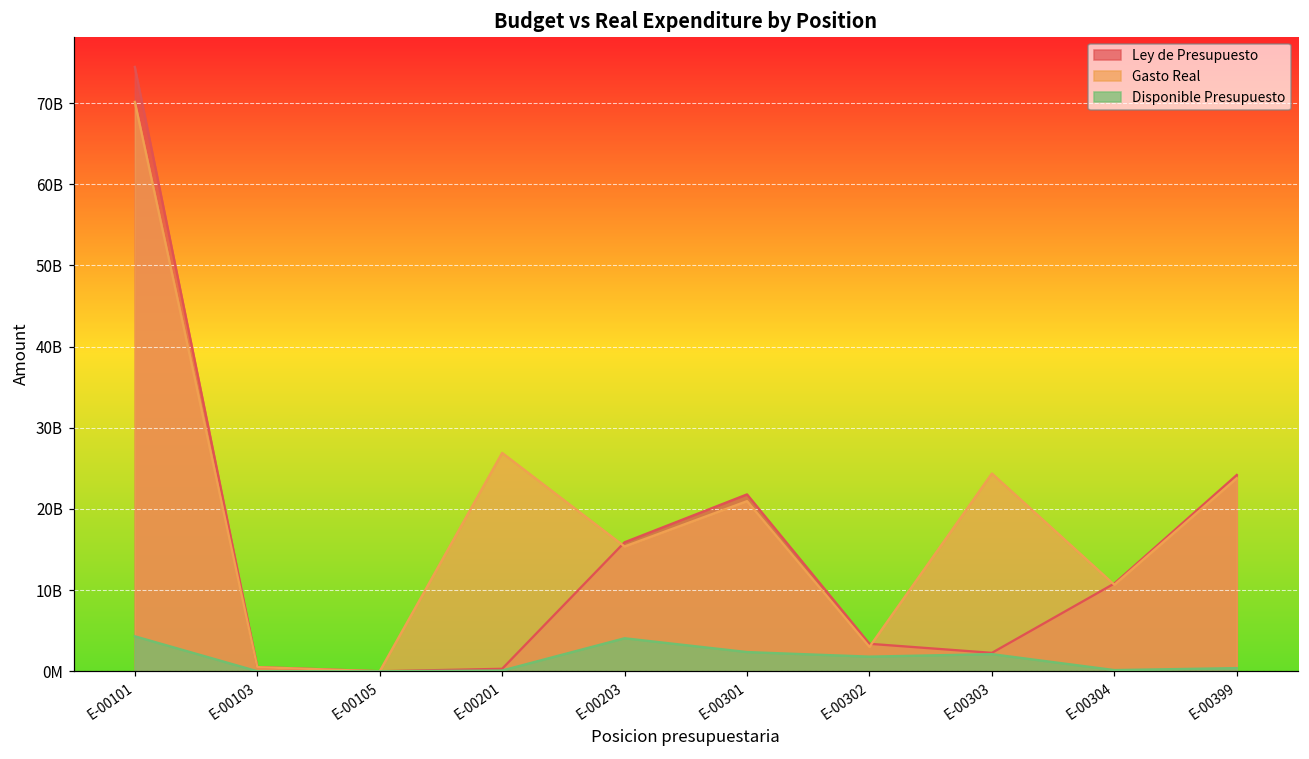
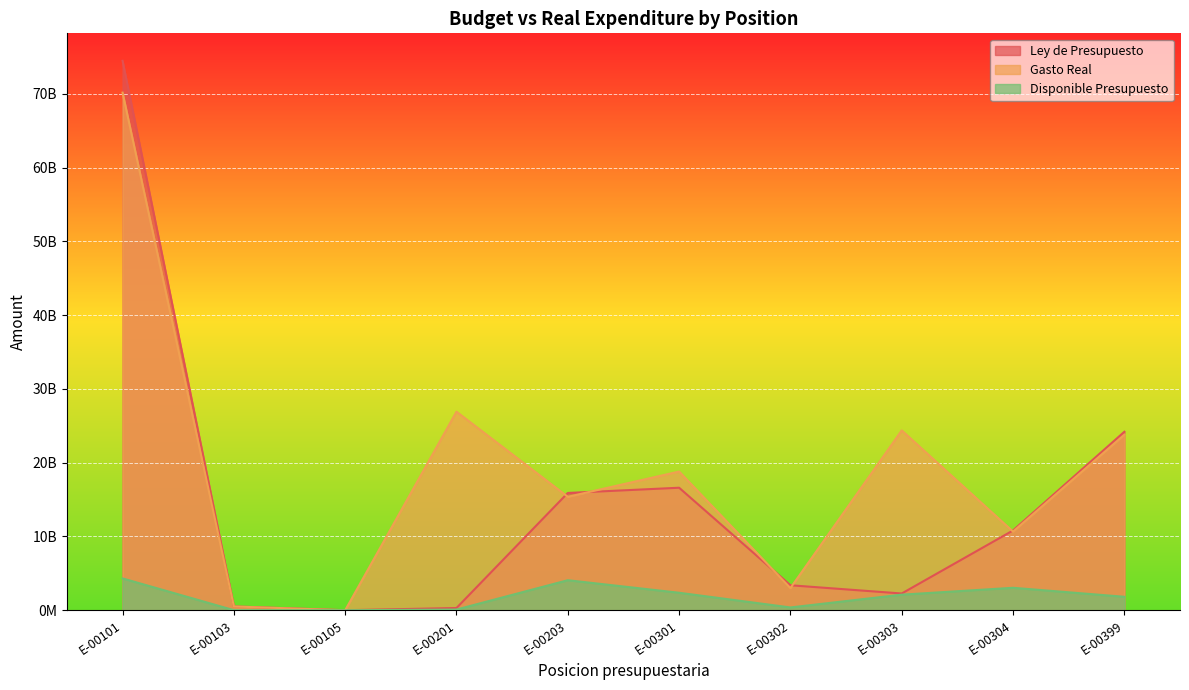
Ley de Presupuesto, E-00301: 22000000000 -> 17000000000
Gasto Real, E-00301: 21000000000 -> 19000000000
Disponible Presupuesto, E-00302: 2000000000 -> 0
Disponible Presupuesto, E-00304: 0 -> 3000000000
Disponible Presupuesto, E-00399: 0 -> 2000000000
